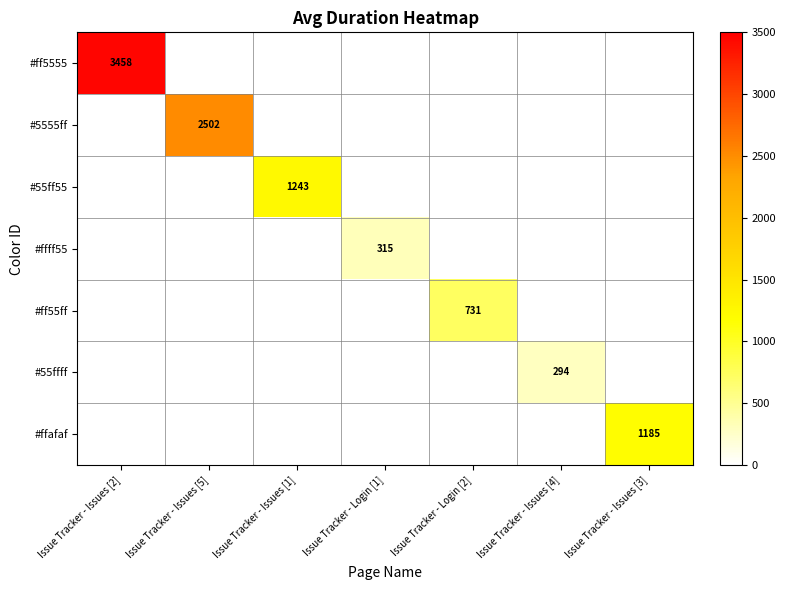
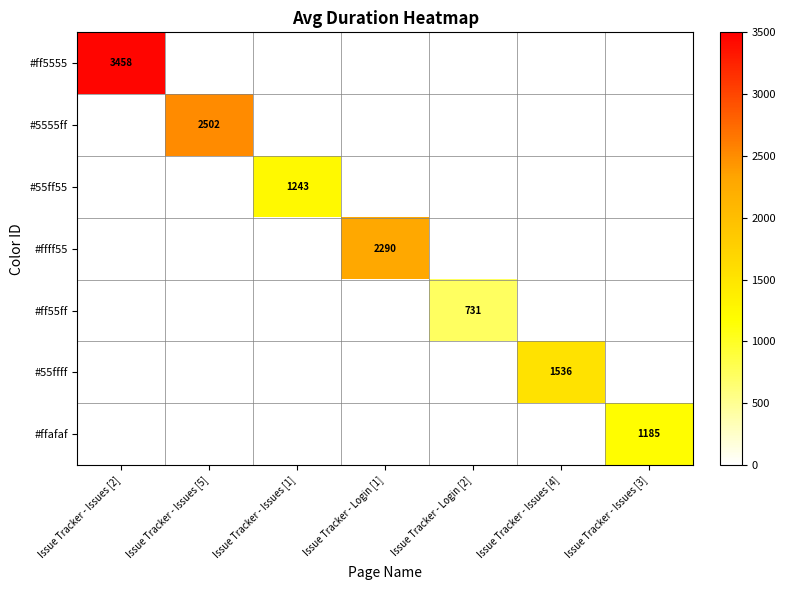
#ffff55, Issue Tracker - Login [1]: 315 -> 2290
#55ffff, Issue Tracker - Issues [4]: 294 -> 1536
